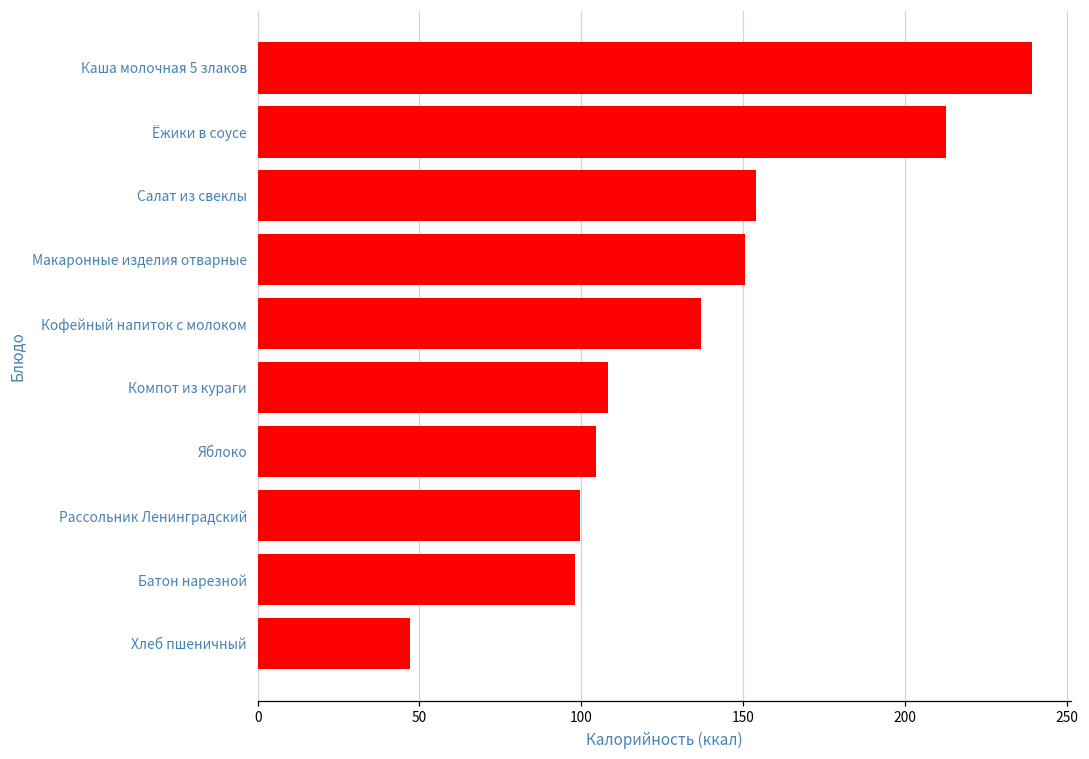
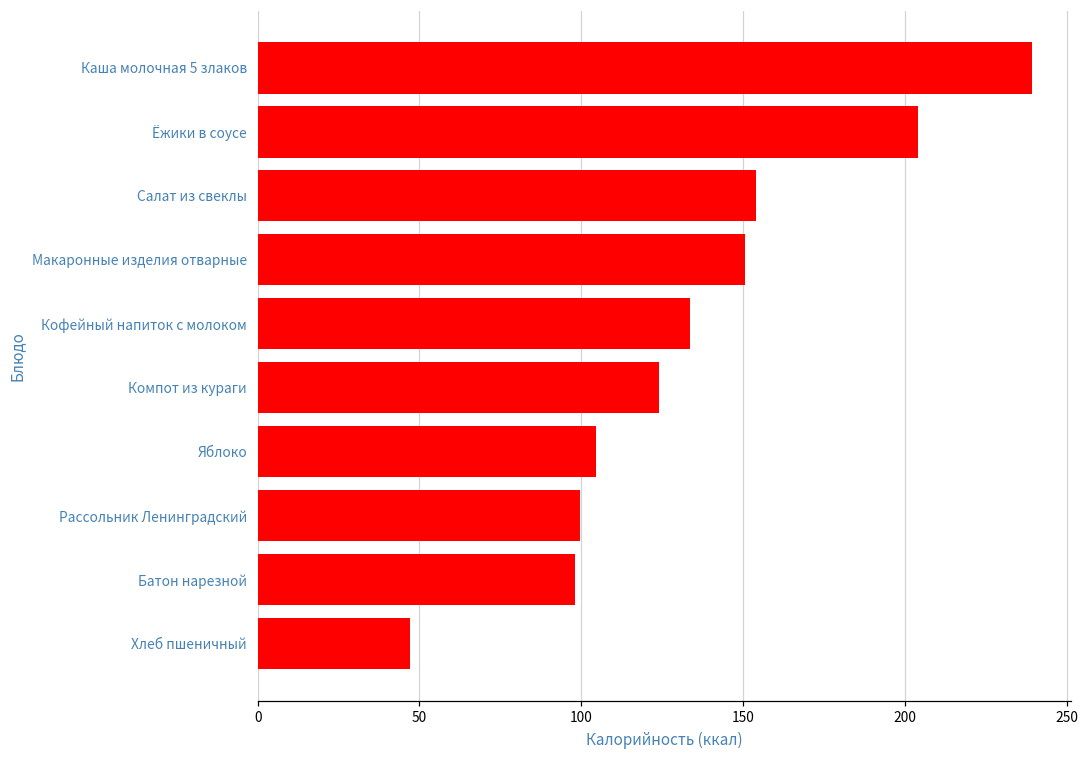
Ёжики в соусе: 213 -> 204
Кофейный напиток с молоком: 137 -> 133
Компот из кураги: 108 -> 124
